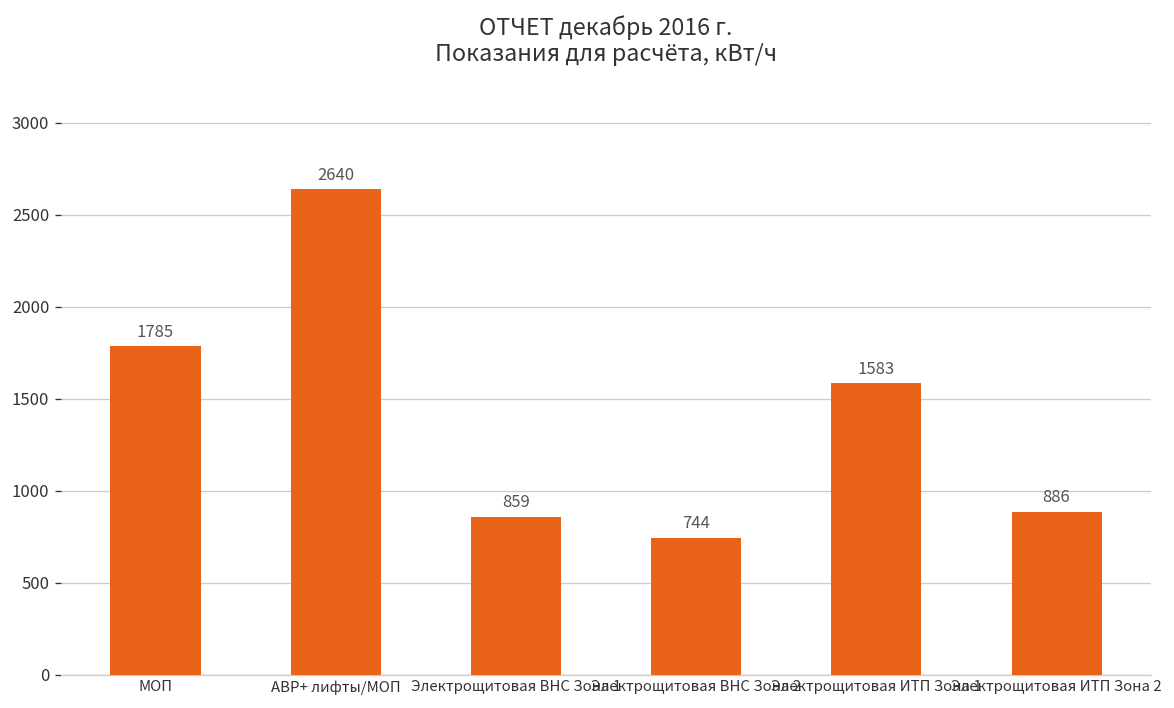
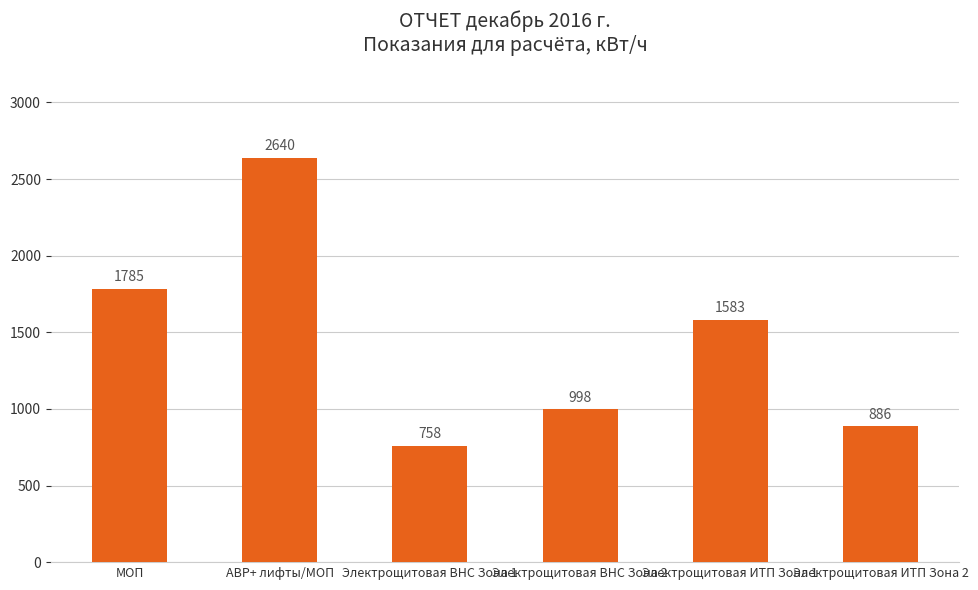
Электрощитовая ВНС Зона 1: 859 -> 758
Электрощитовая ВНС Зона 2: 744 -> 998
